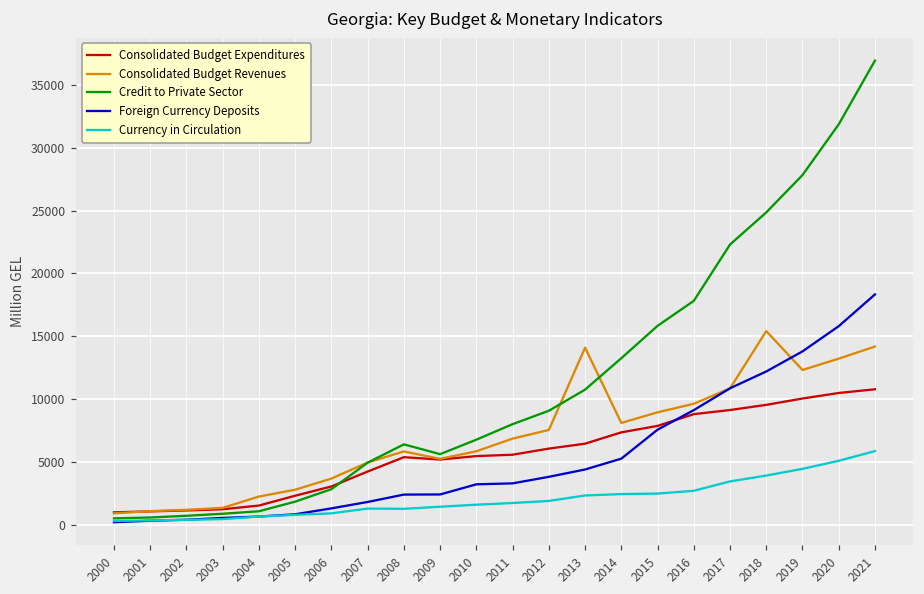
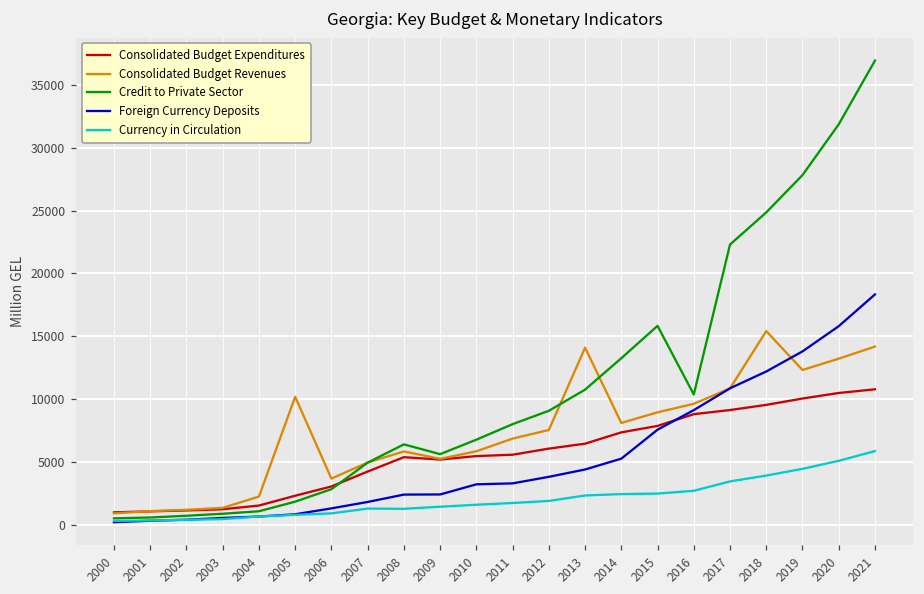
Consolidated Budget Revenues, 2005: 2800 -> 10200
Credit to Private Sector, 2016: 17800 -> 10400
